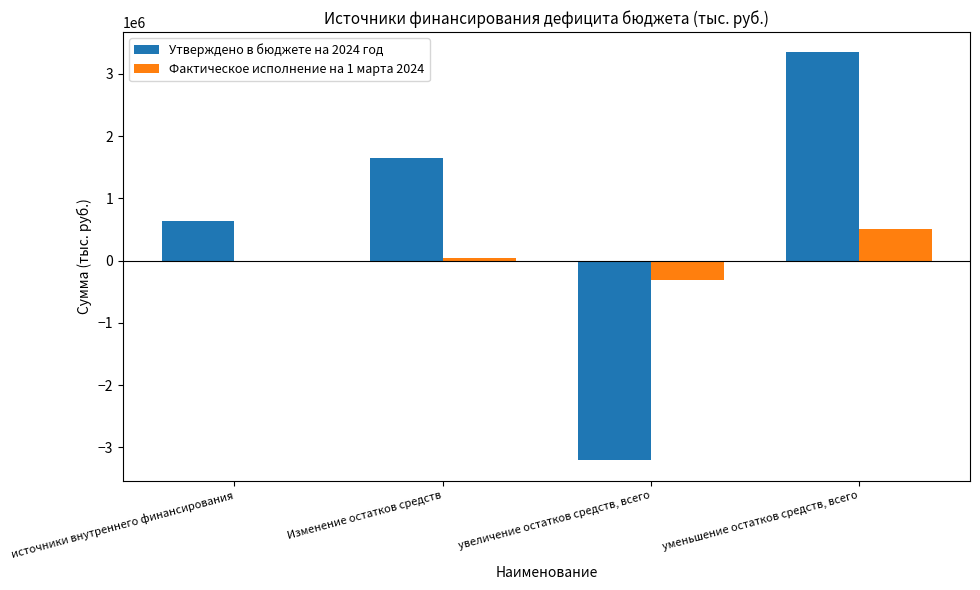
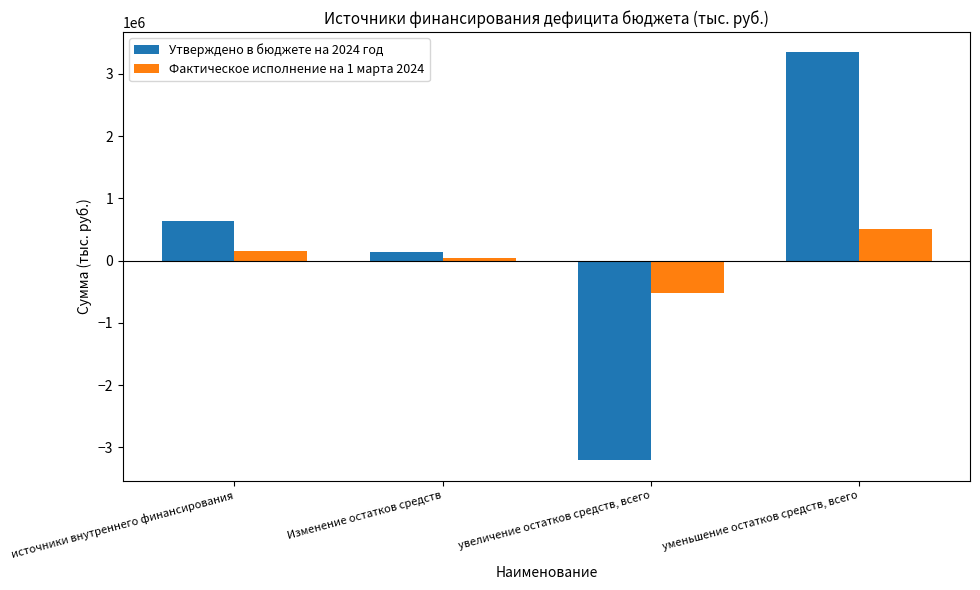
Фактическое исполнение на 1 марта 2024, источники внутреннего финансирования: 0 -> 200000
Утверждено в бюджете на 2024 год, Изменение остатков средств: 1600000 -> 100000
Фактическое исполнение на 1 марта 2024, увеличение остатков средств, всего: -300000 -> -500000
